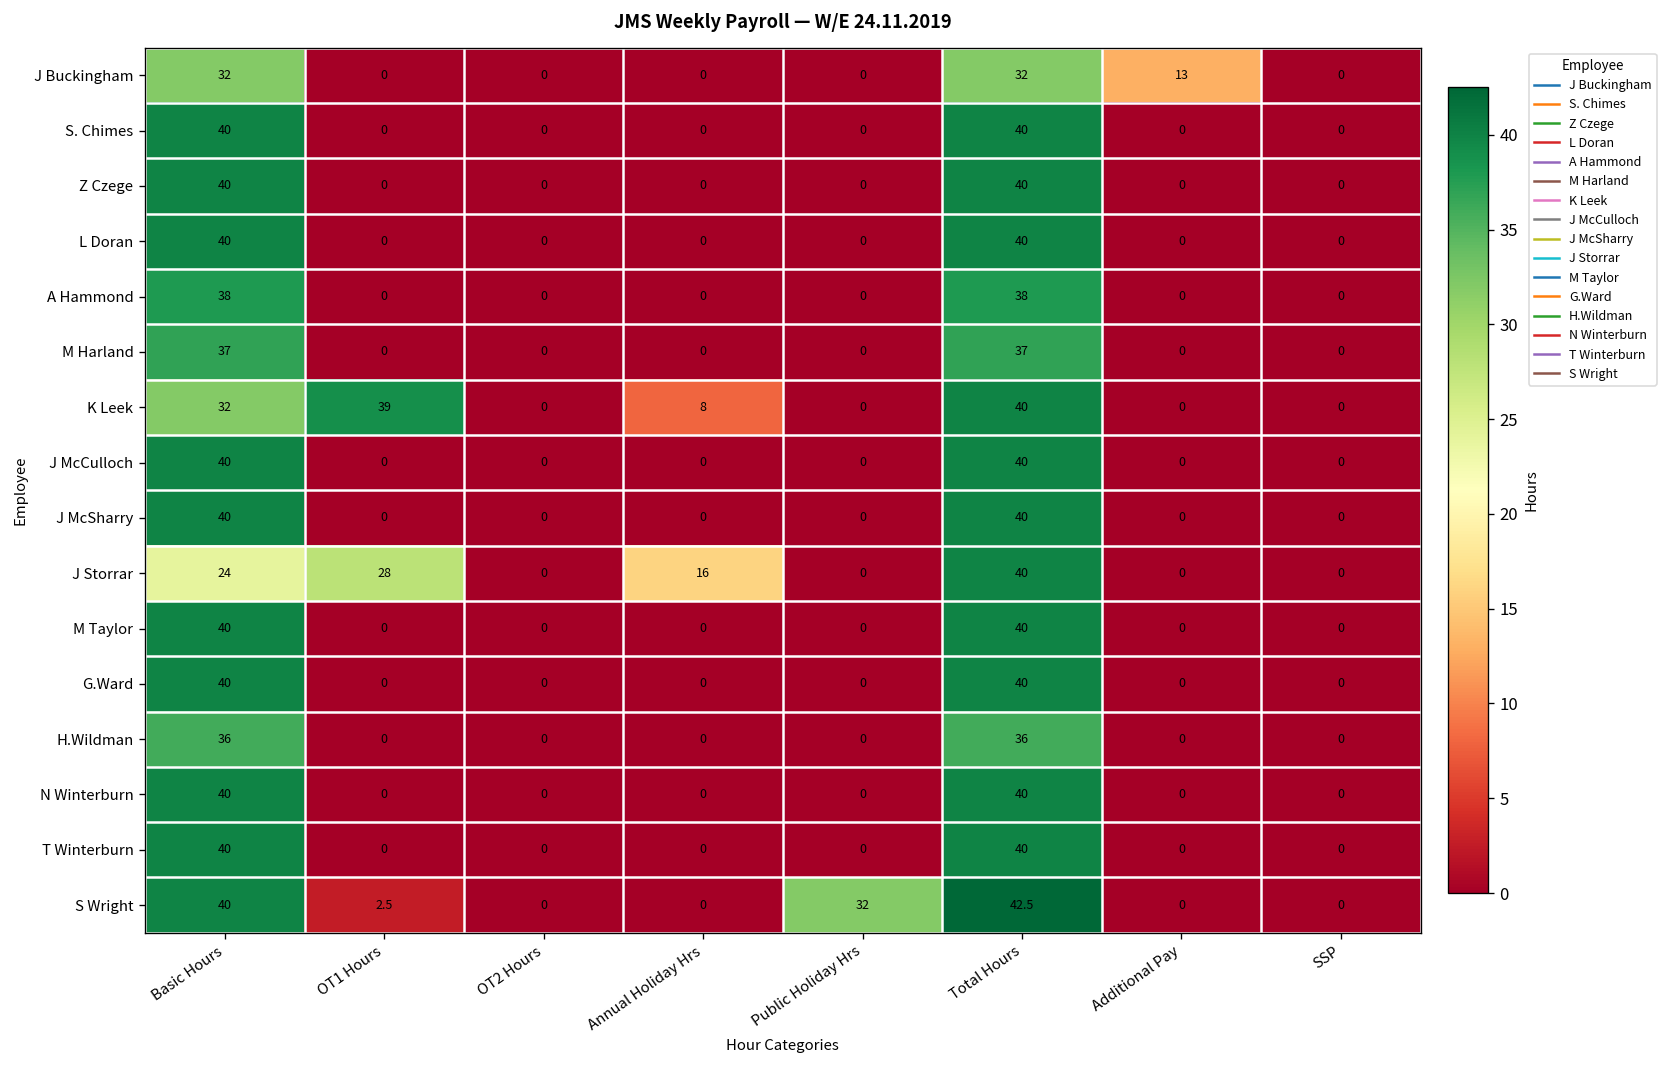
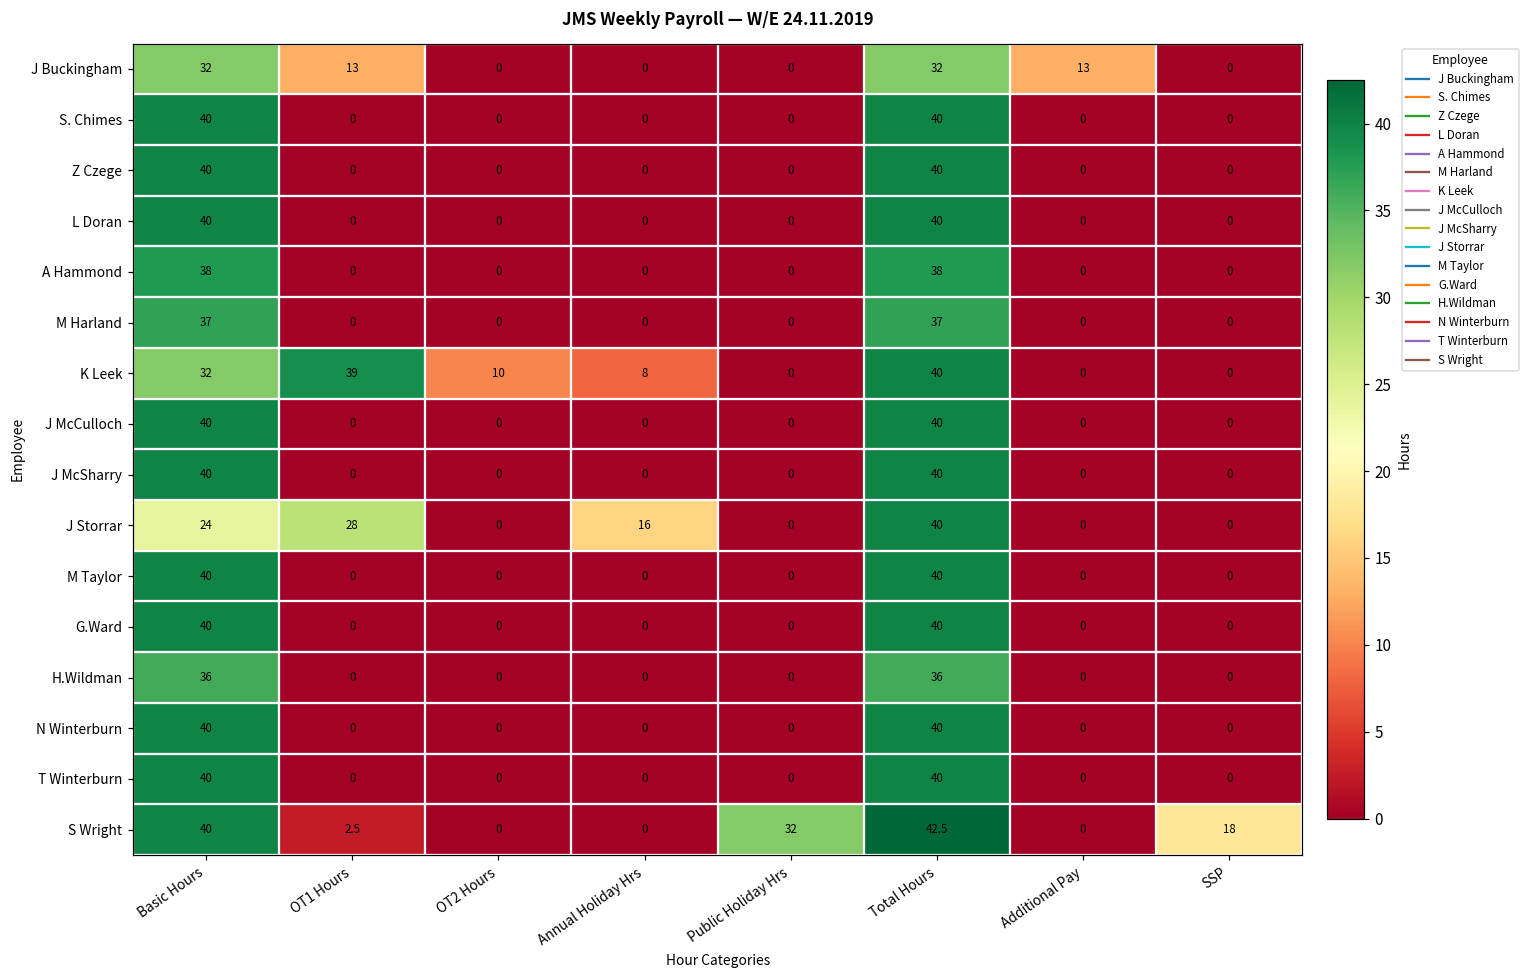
J Buckingham, OT1 Hours: 0 -> 13
K Leek, OT2 Hours: 0 -> 10
S Wright, SSP: 0 -> 18
